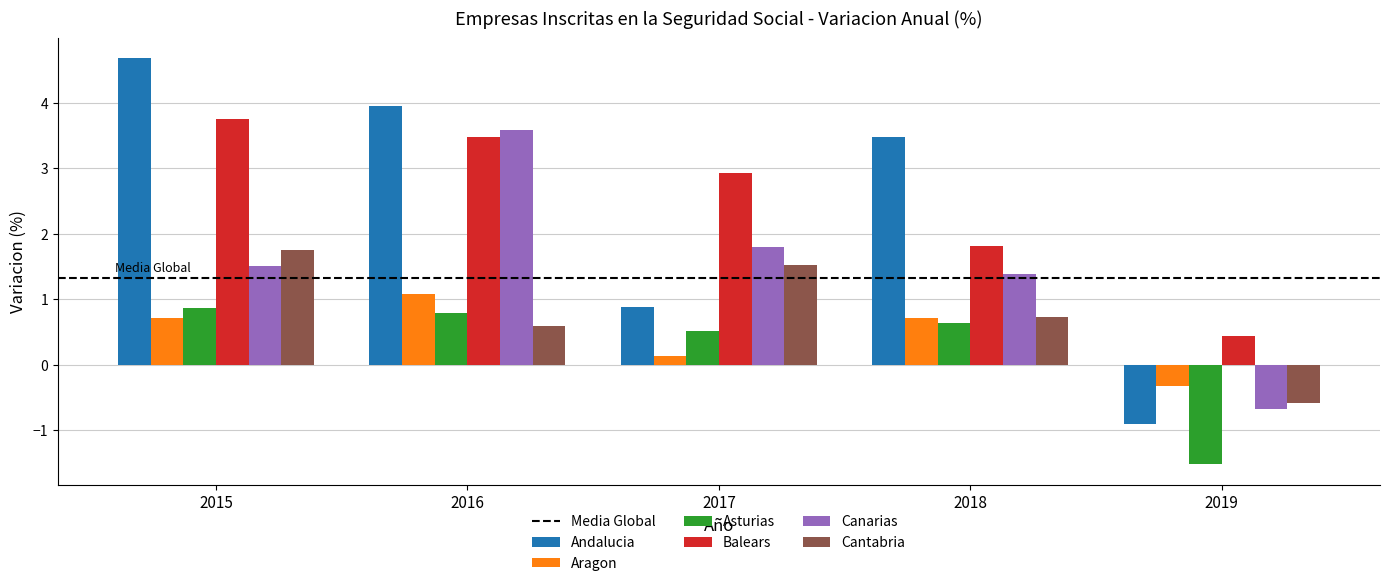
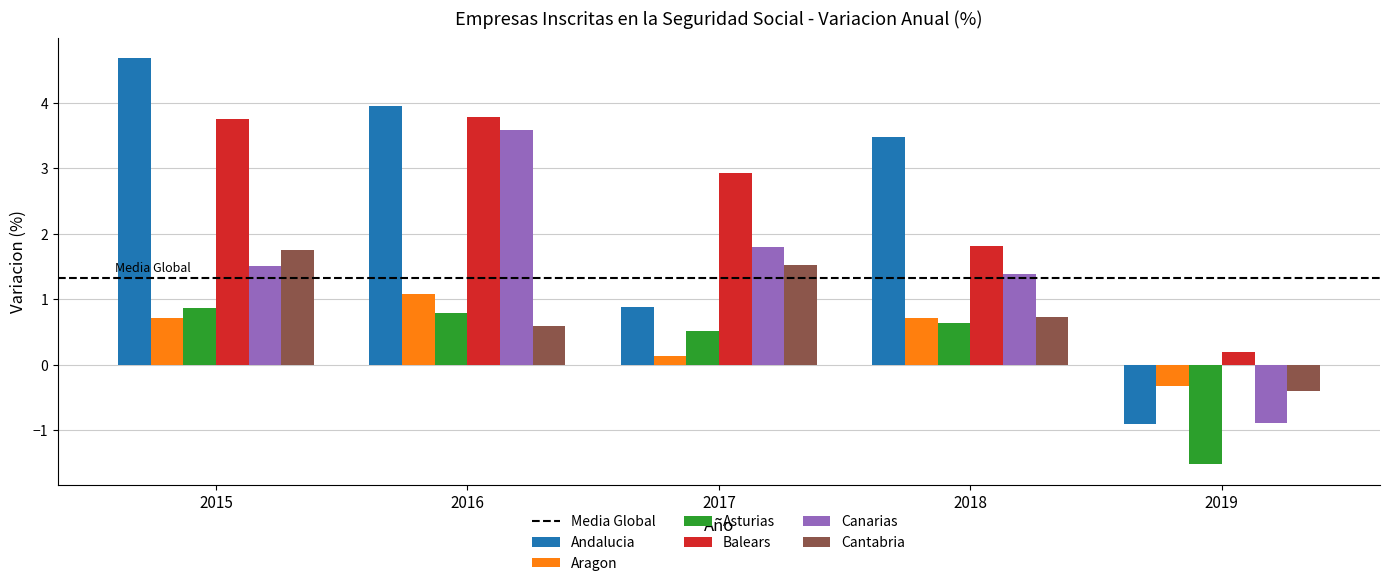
Balears, 2016: 3.5 -> 3.8
Balears, 2019: 0.4 -> 0.2
Canarias, 2019: -0.7 -> -0.9
Cantabria, 2019: -0.6 -> -0.4
